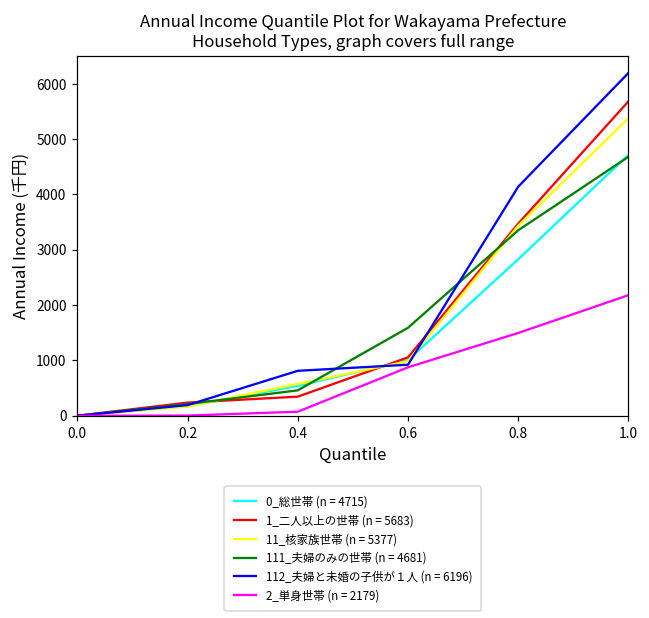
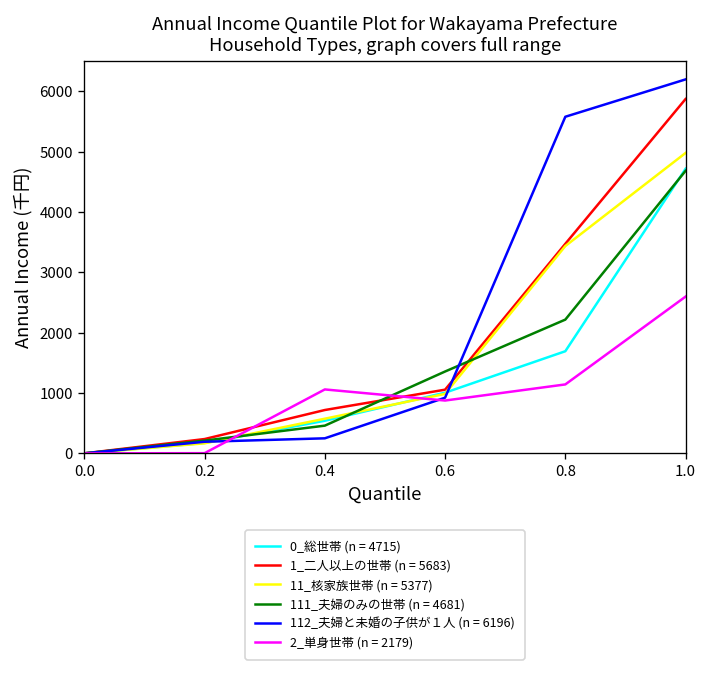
1_二人以上の世帯 (n = 5683), 0.4: 300 -> 700
112_夫婦と未婚の子供が１人 (n = 6196), 0.4: 800 -> 200
2_単身世帯 (n = 2179), 0.4: 100 -> 1100
111_夫婦のみの世帯 (n = 4681), 0.6: 1600 -> 1400
0_総世帯 (n = 4715), 0.8: 2800 -> 1700
111_夫婦のみの世帯 (n = 4681), 0.8: 3400 -> 2200
112_夫婦と未婚の子供が１人 (n = 6196), 0.8: 4100 -> 5600
2_単身世帯 (n = 2179), 0.8: 1500 -> 1100
1_二人以上の世帯 (n = 5683), 1.0: 5700 -> 5900
11_核家族世帯 (n = 5377), 1.0: 5400 -> 5000
2_単身世帯 (n = 2179), 1.0: 2200 -> 2600
